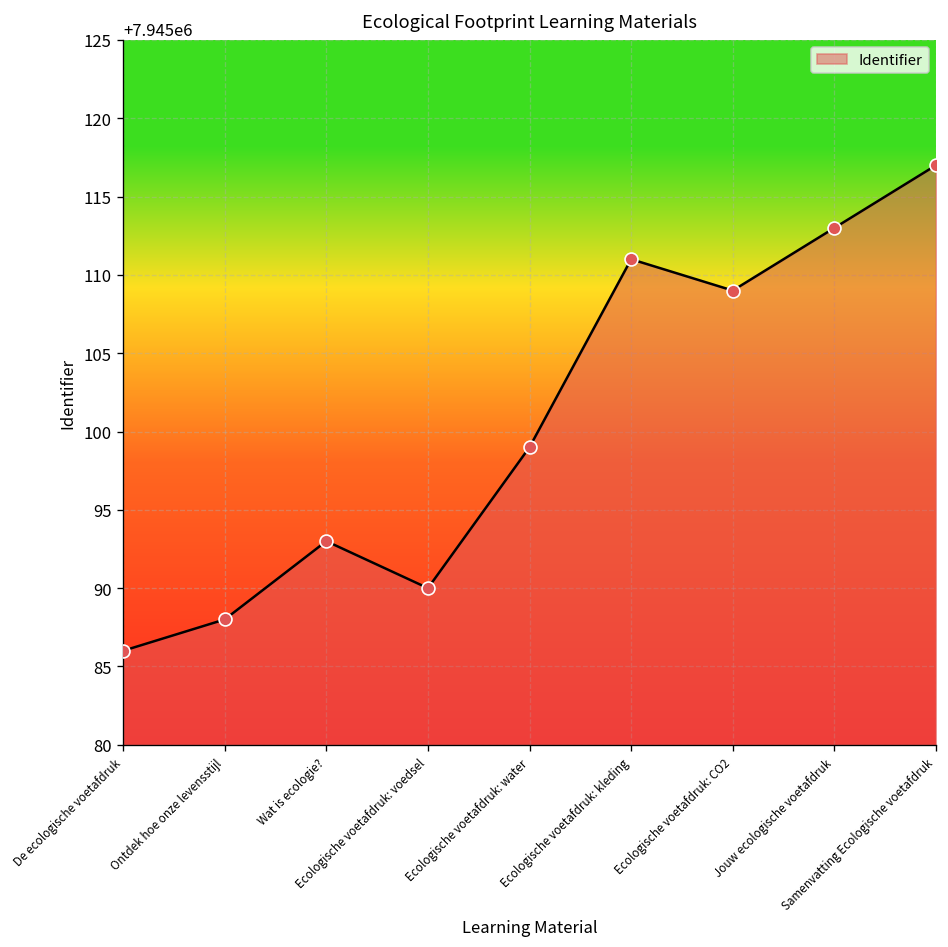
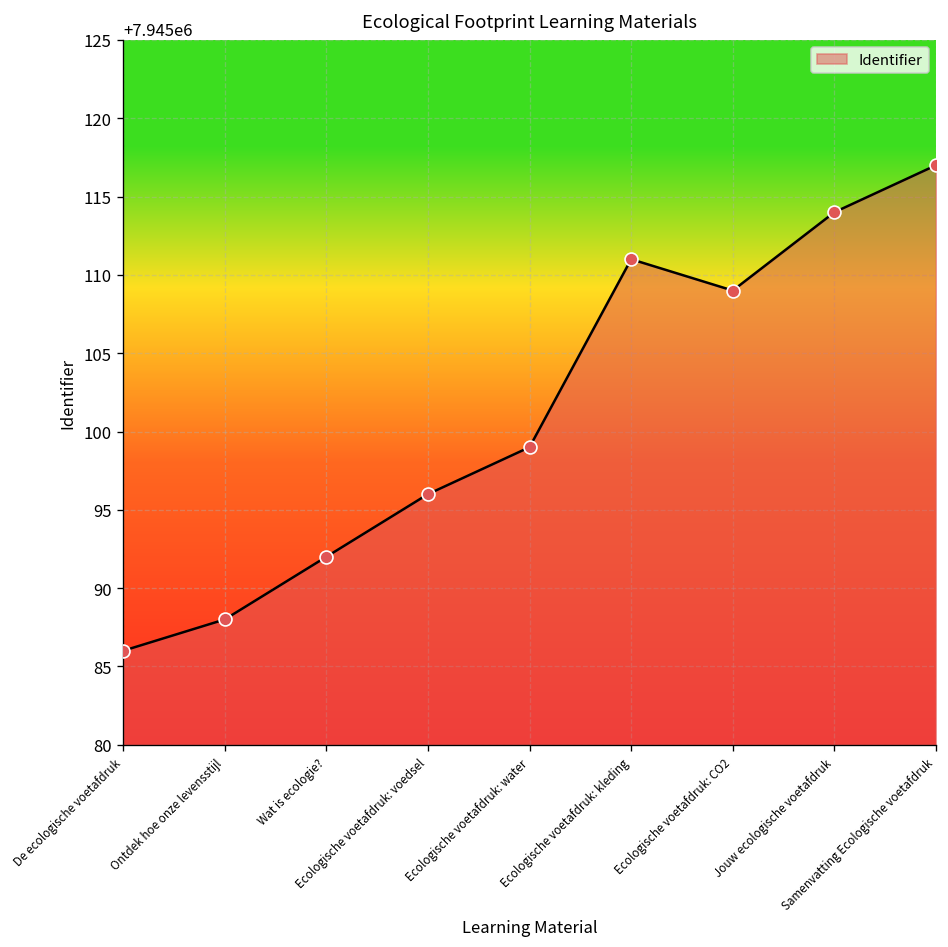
Wat is ecologie?: 7945093 -> 7945092
Ecologische voetafdruk: voedsel: 7945090 -> 7945096
Jouw ecologische voetafdruk: 7945113 -> 7945114
